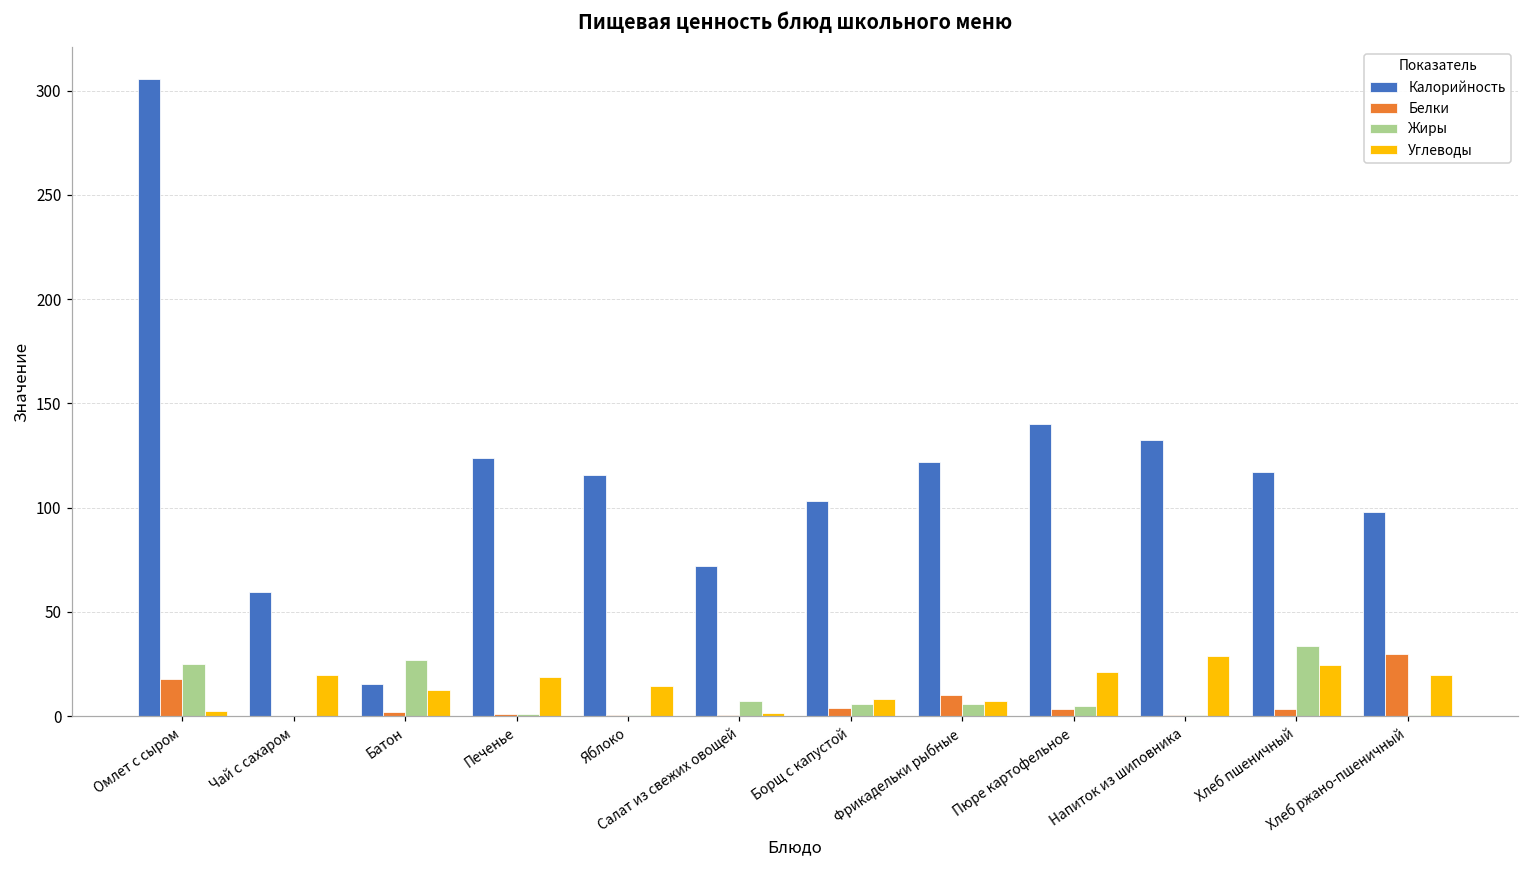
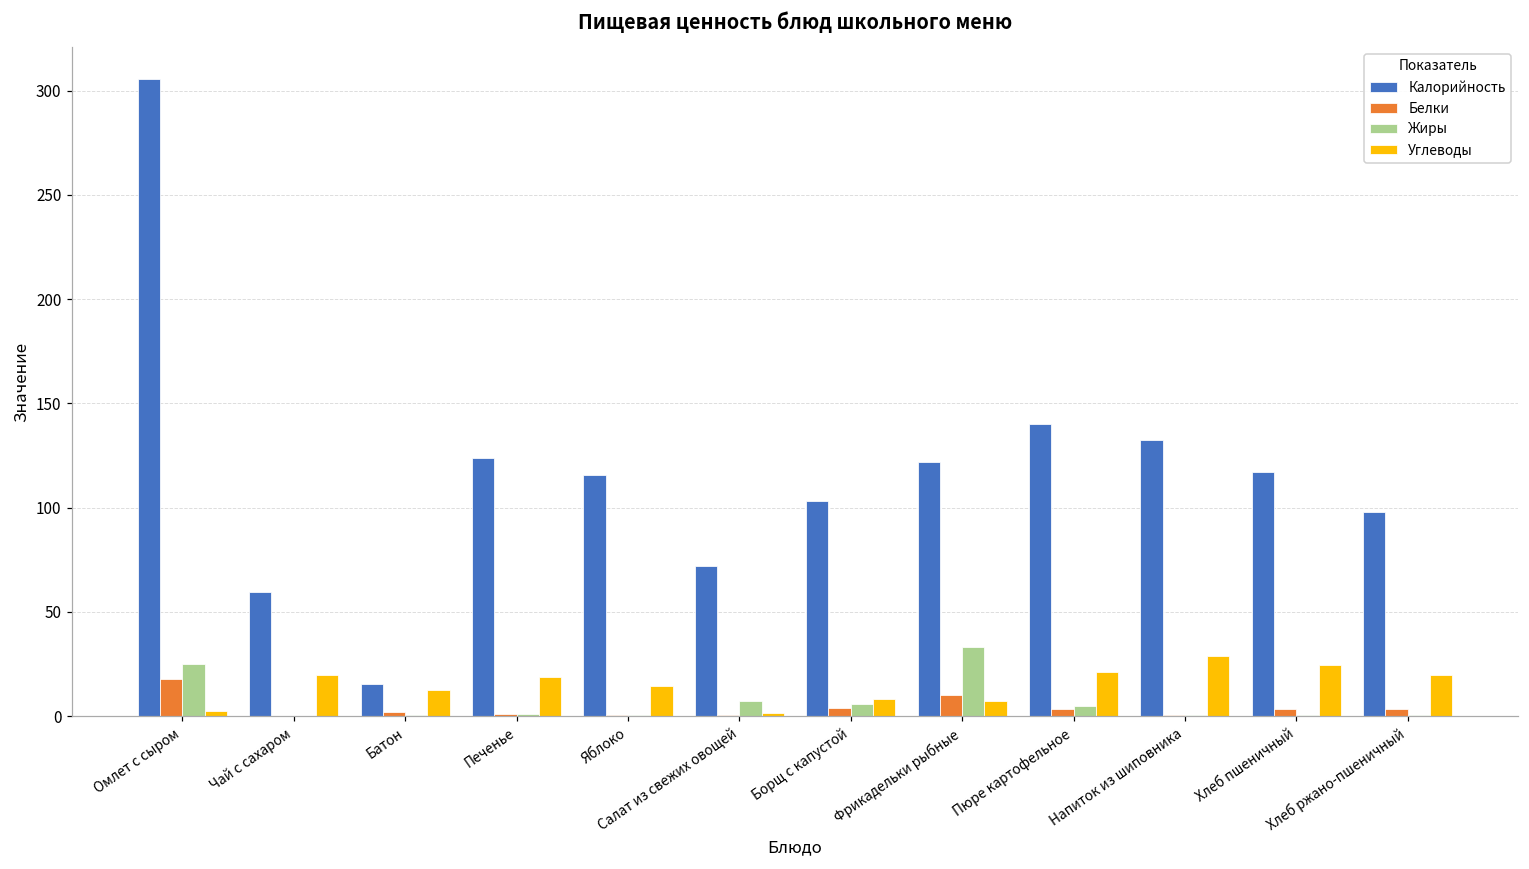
Жиры, Батон: 27 -> 0
Жиры, Фрикадельки рыбные: 6 -> 33
Жиры, Хлеб пшеничный: 34 -> 0
Белки, Хлеб ржано-пшеничный: 30 -> 3
